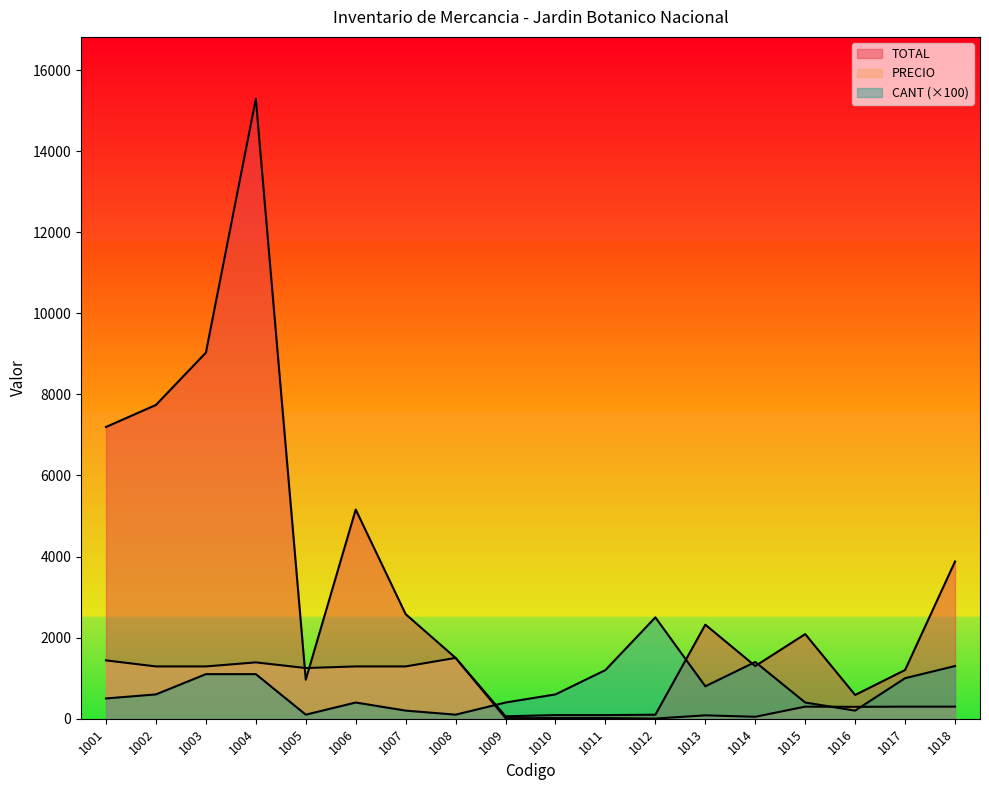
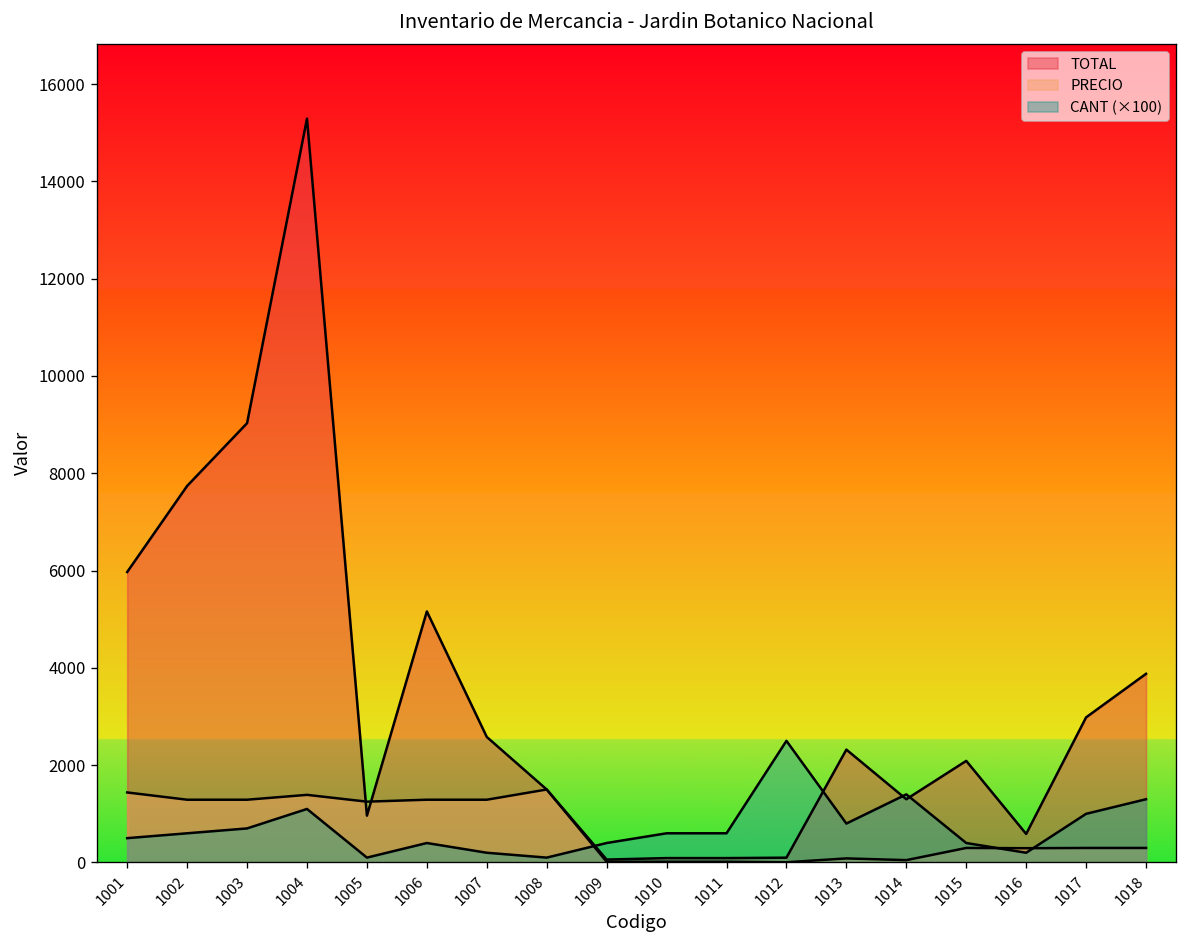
TOTAL, 1001: 7200 -> 6000
CANT (×100), 1003: 1100 -> 700
CANT (×100), 1011: 1200 -> 600
TOTAL, 1017: 1200 -> 3000
